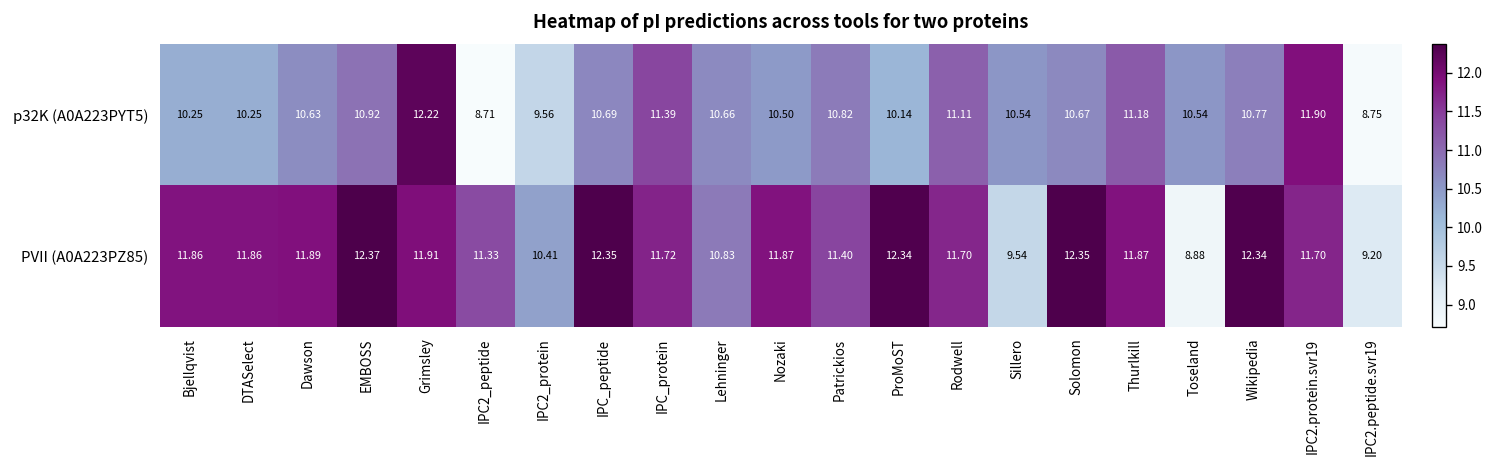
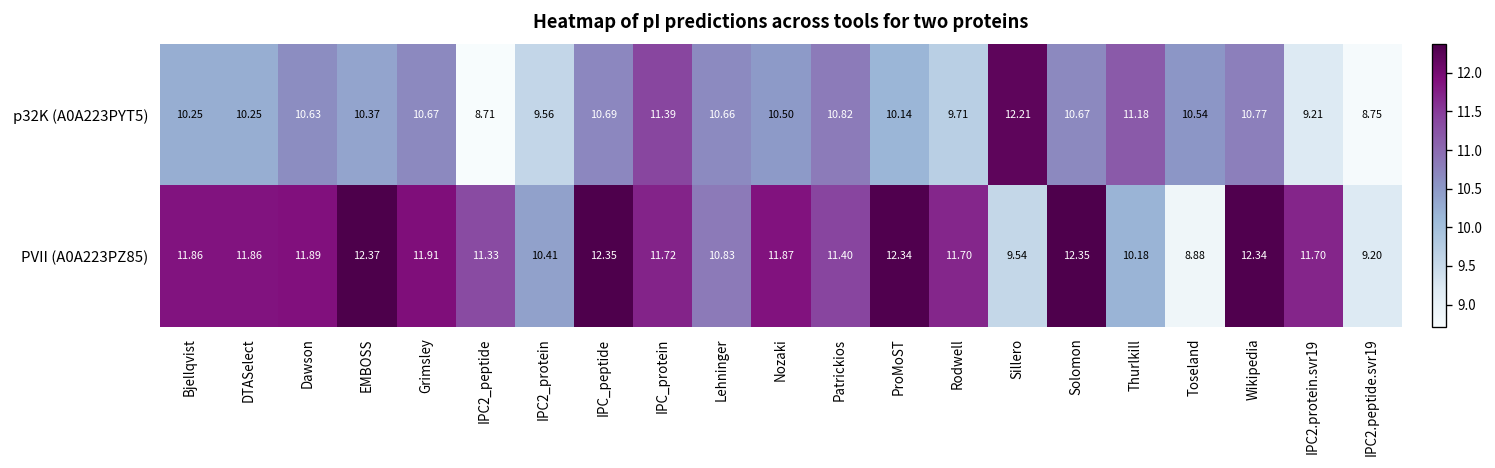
p32K (A0A223PYT5), EMBOSS: 10.92 -> 10.37
p32K (A0A223PYT5), Grimsley: 12.22 -> 10.67
p32K (A0A223PYT5), Rodwell: 11.11 -> 9.71
p32K (A0A223PYT5), Sillero: 10.54 -> 12.21
p32K (A0A223PYT5), IPC2.protein.svr19: 11.90 -> 9.21
PVII (A0A223PZ85), Thurlkill: 11.87 -> 10.18
